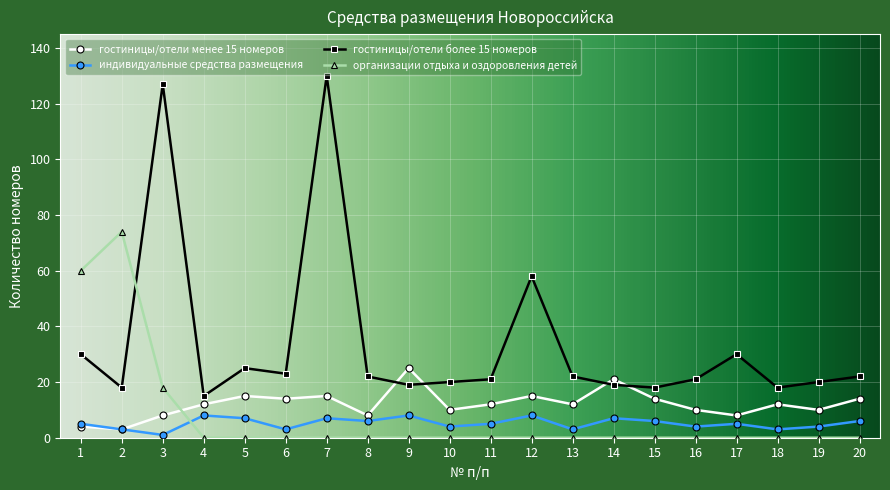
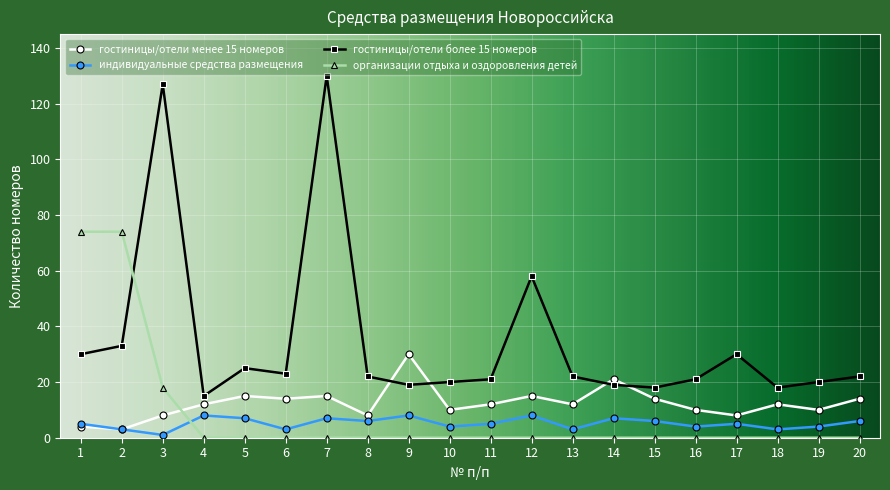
организации отдыха и оздоровления детей, 1: 60 -> 74
гостиницы/отели более 15 номеров, 2: 18 -> 33
гостиницы/отели менее 15 номеров, 9: 25 -> 30
